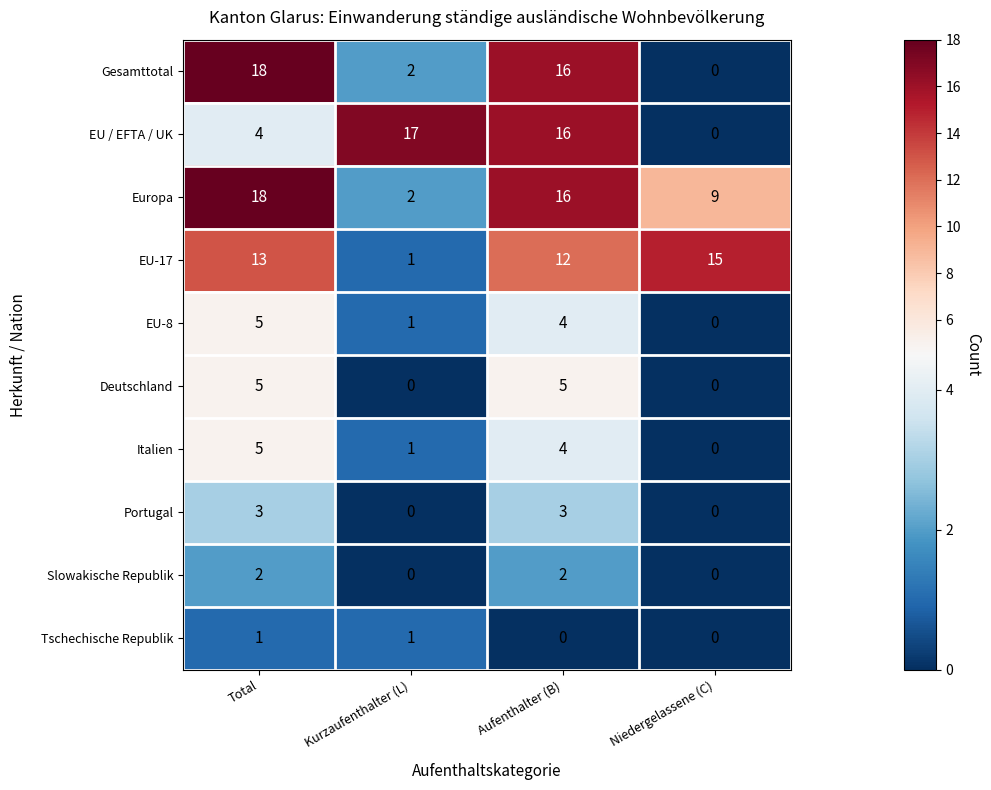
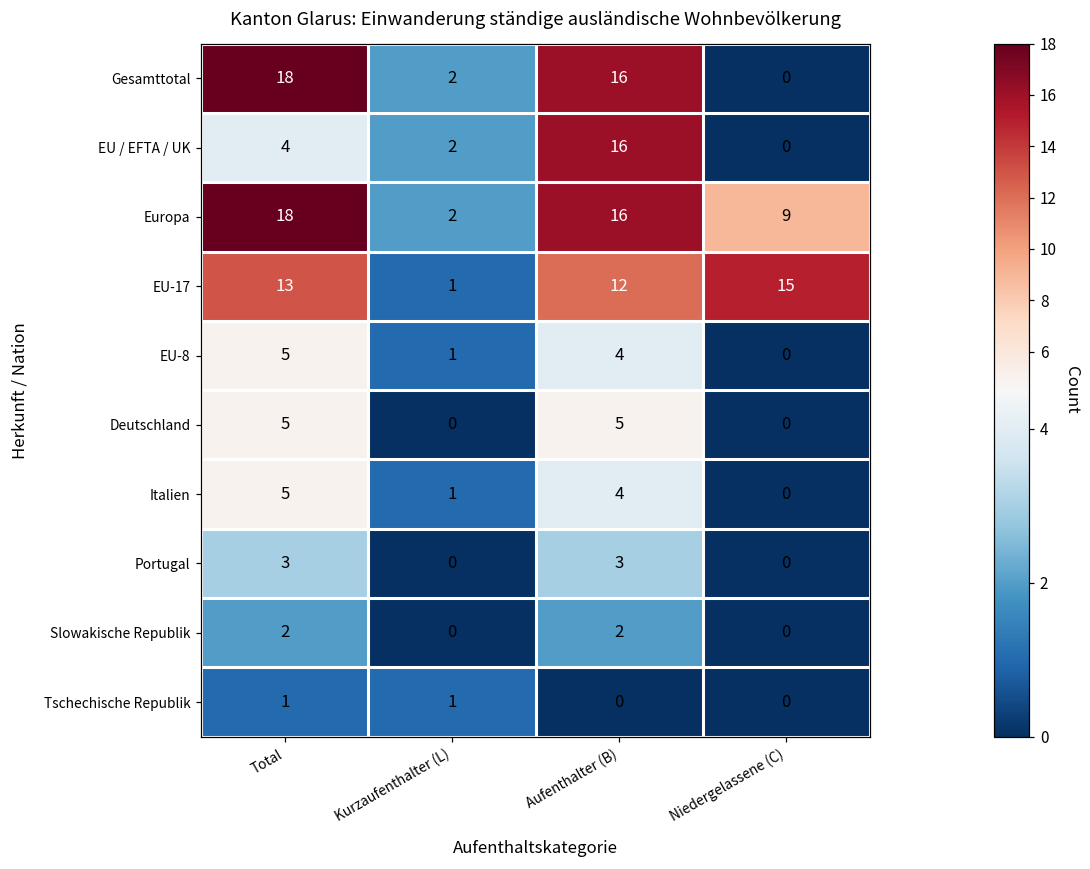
EU / EFTA / UK, Kurzaufenthalter (L): 17 -> 2
